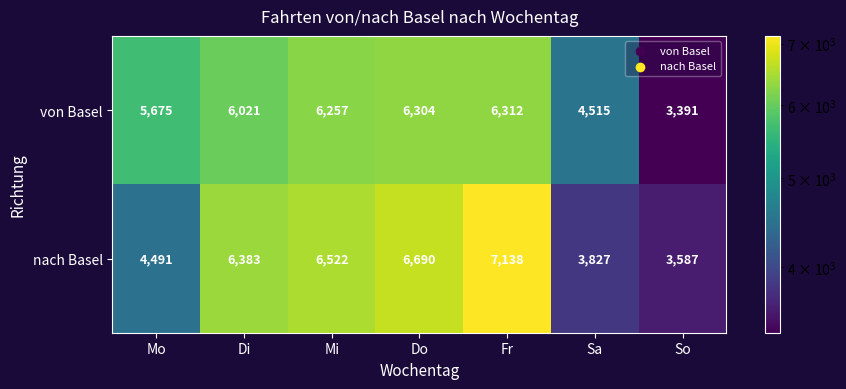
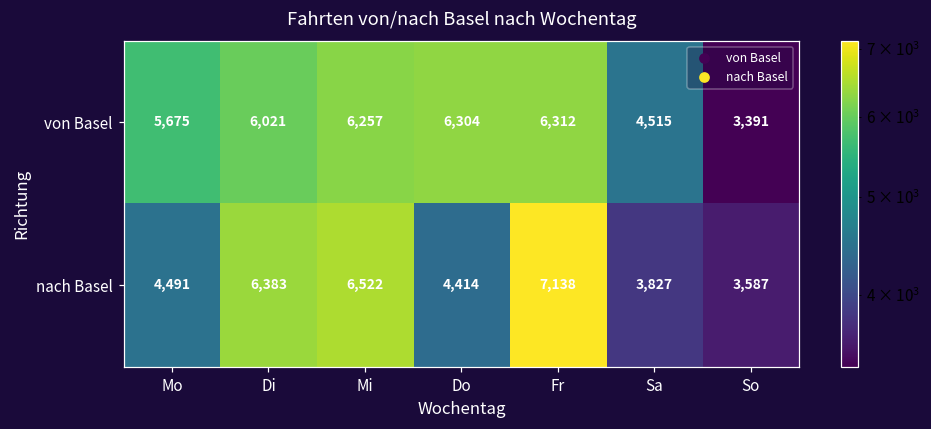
nach Basel, Do: 6,690 -> 4,414
